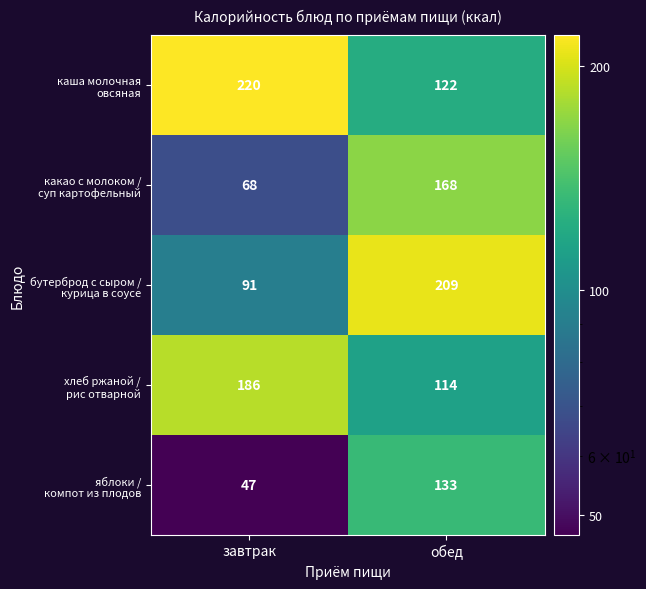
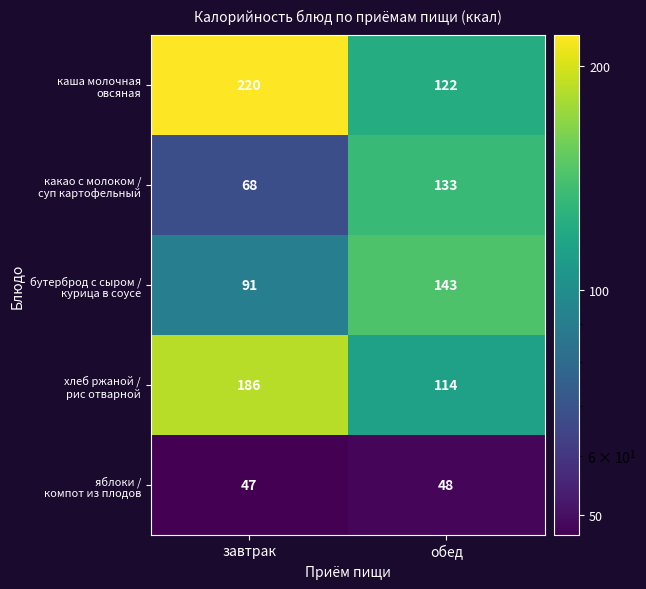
какао с молоком / суп картофельный, обед: 168 -> 133
бутерброд с сыром / курица в соусе, обед: 209 -> 143
яблоки / компот из плодов, обед: 133 -> 48
